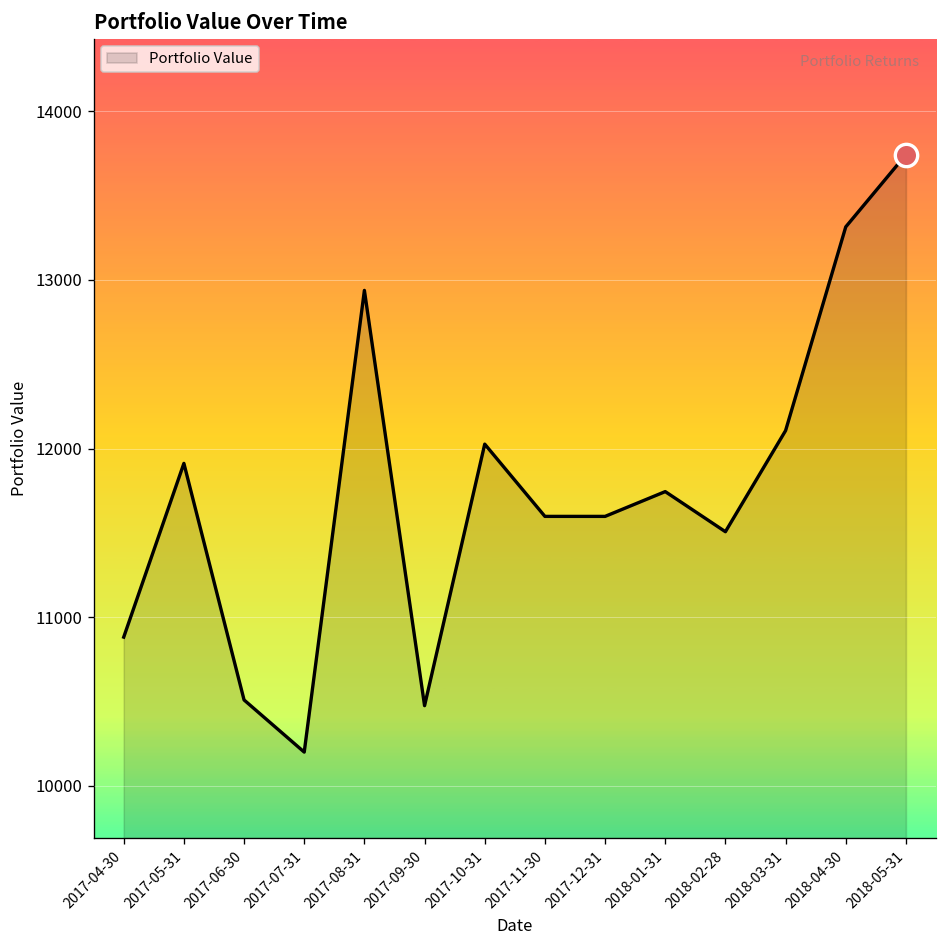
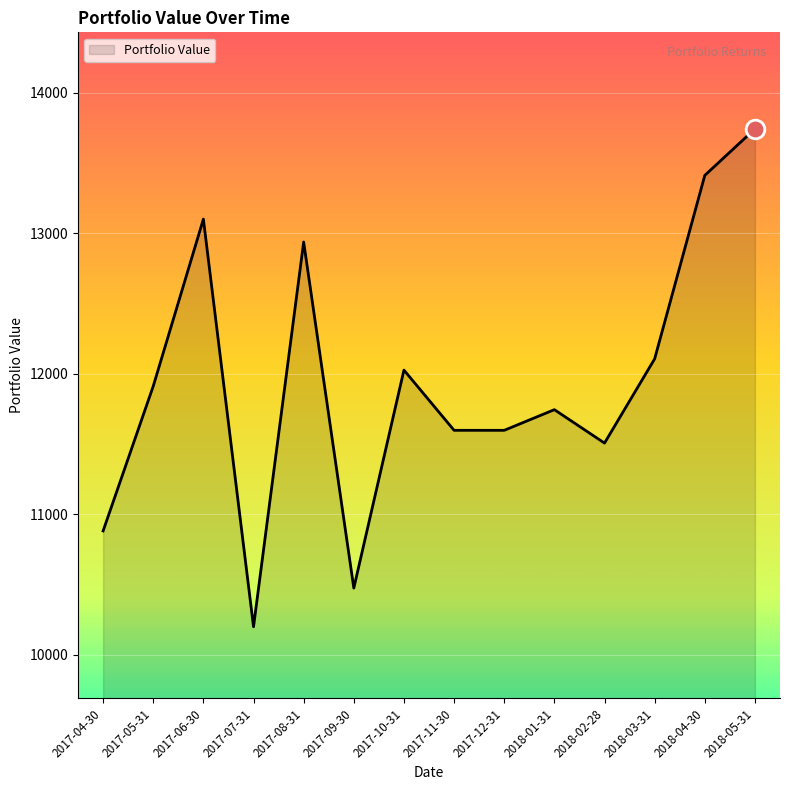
Portfolio Value, 2017-06-30: 10510 -> 13100
Portfolio Value, 2018-04-30: 13310 -> 13410
